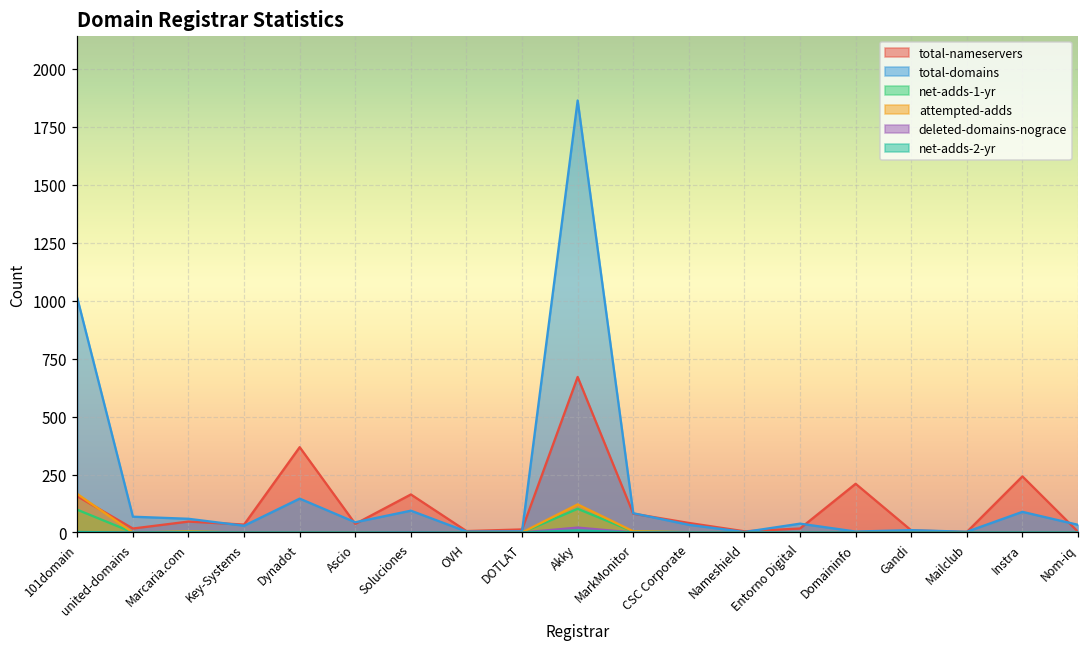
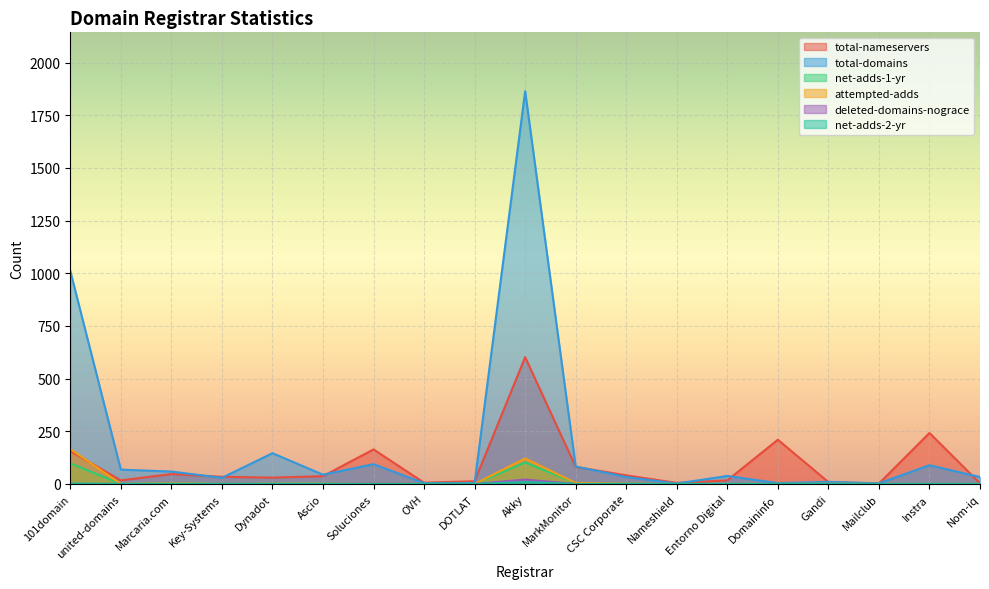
total-nameservers, Dynadot: 370 -> 30
total-nameservers, Akky: 670 -> 600
